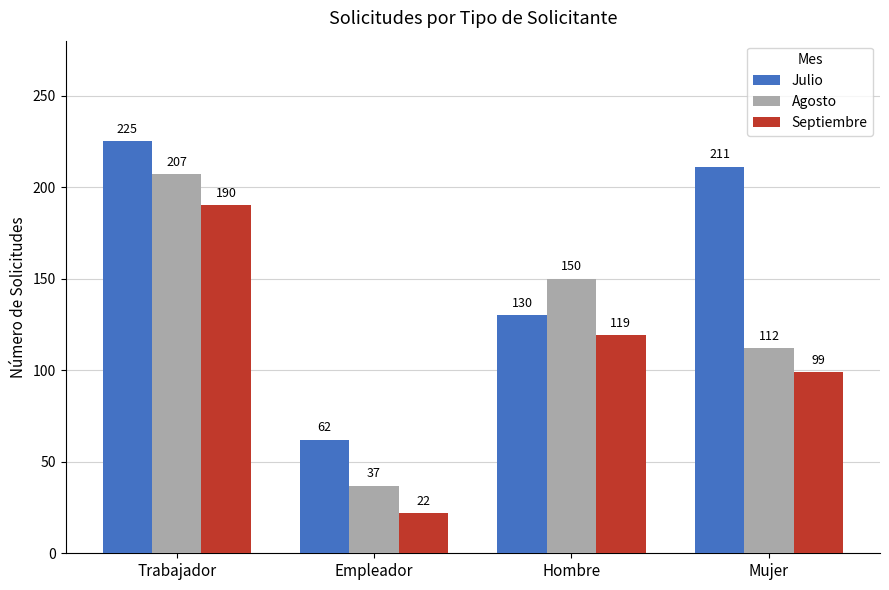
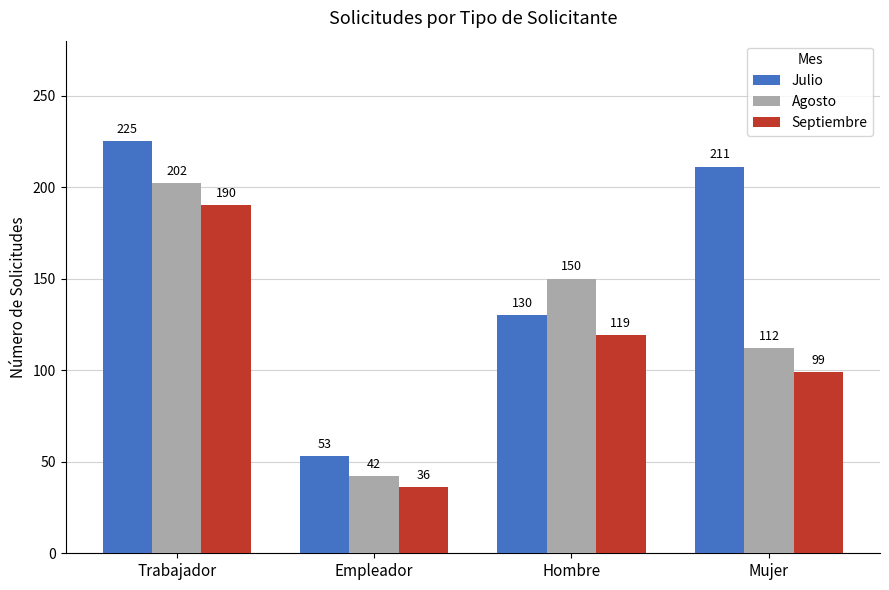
Agosto, Trabajador: 207 -> 202
Julio, Empleador: 62 -> 53
Agosto, Empleador: 37 -> 42
Septiembre, Empleador: 22 -> 36
